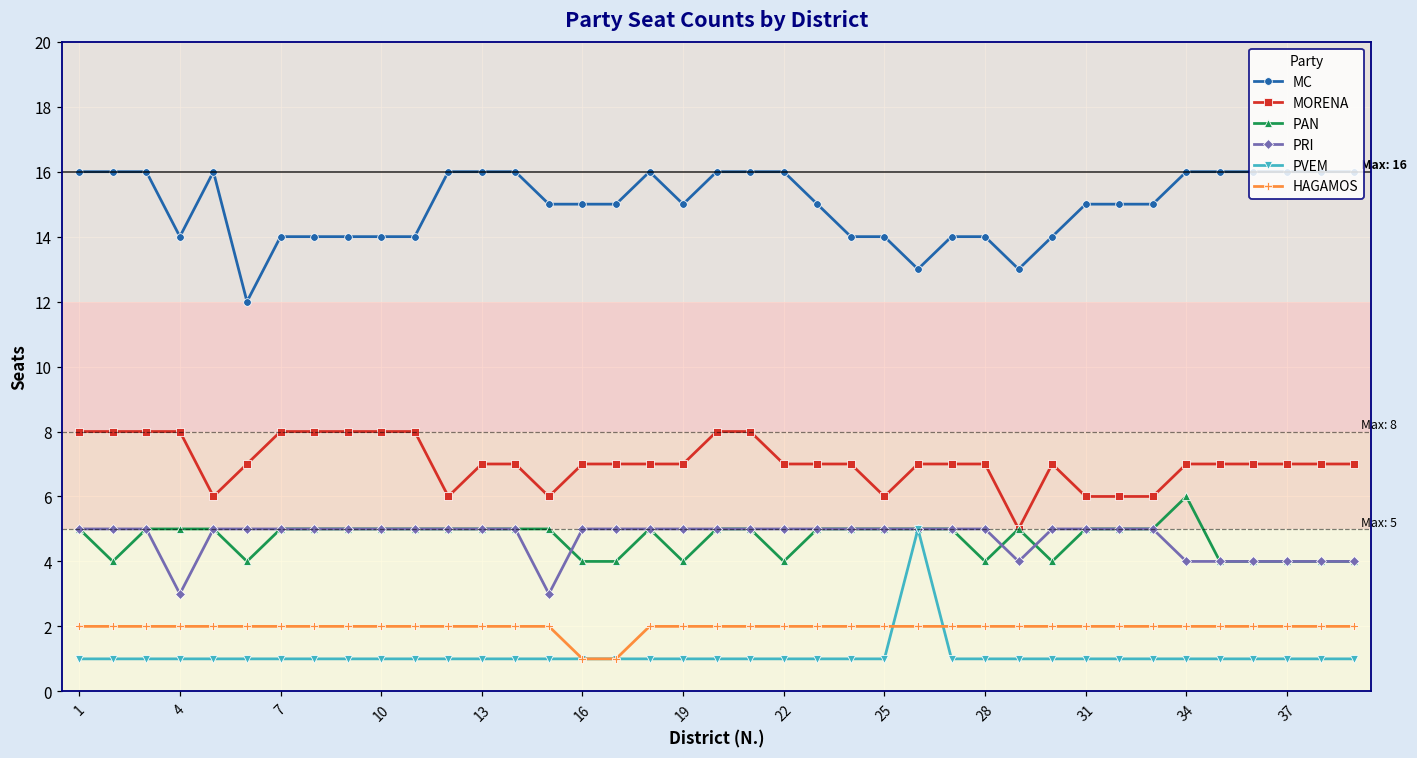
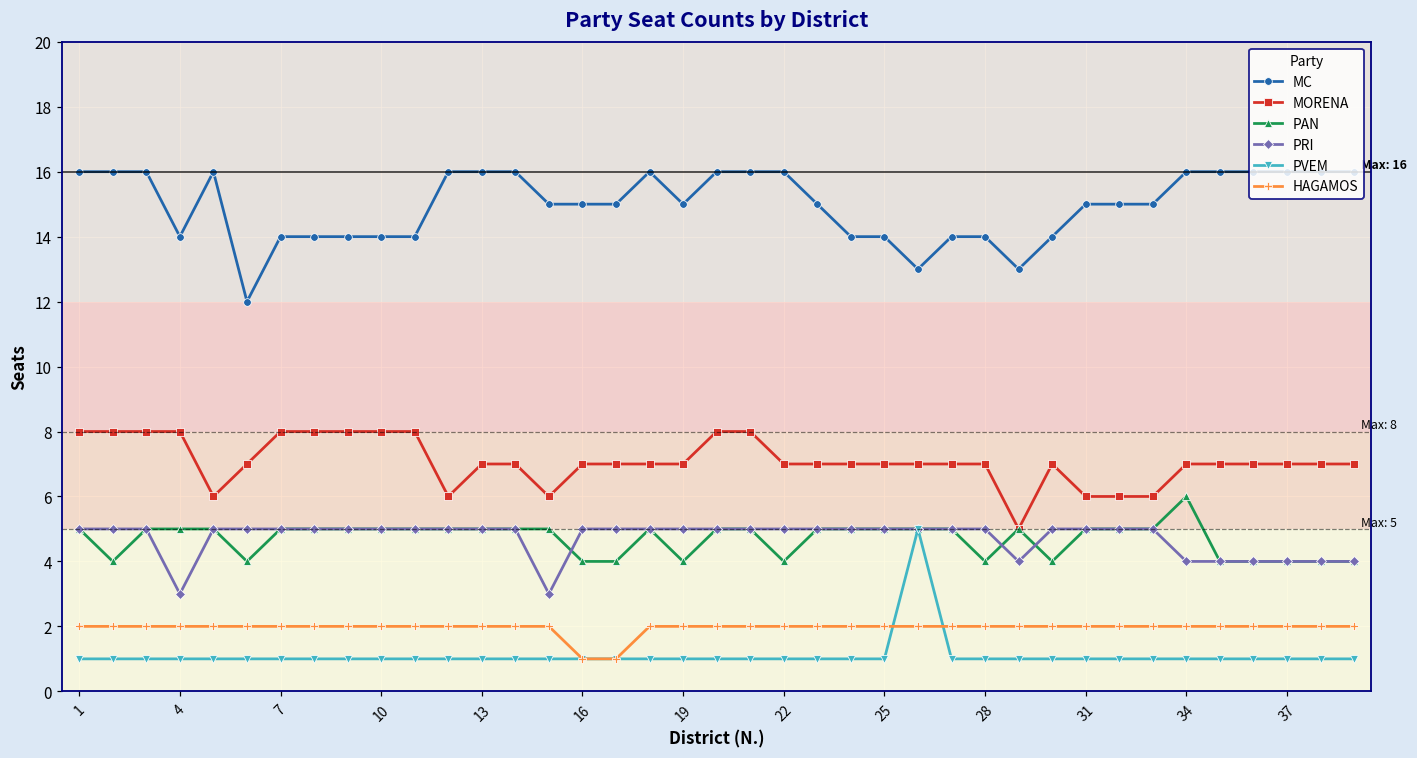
MORENA, 25: 6 -> 7
